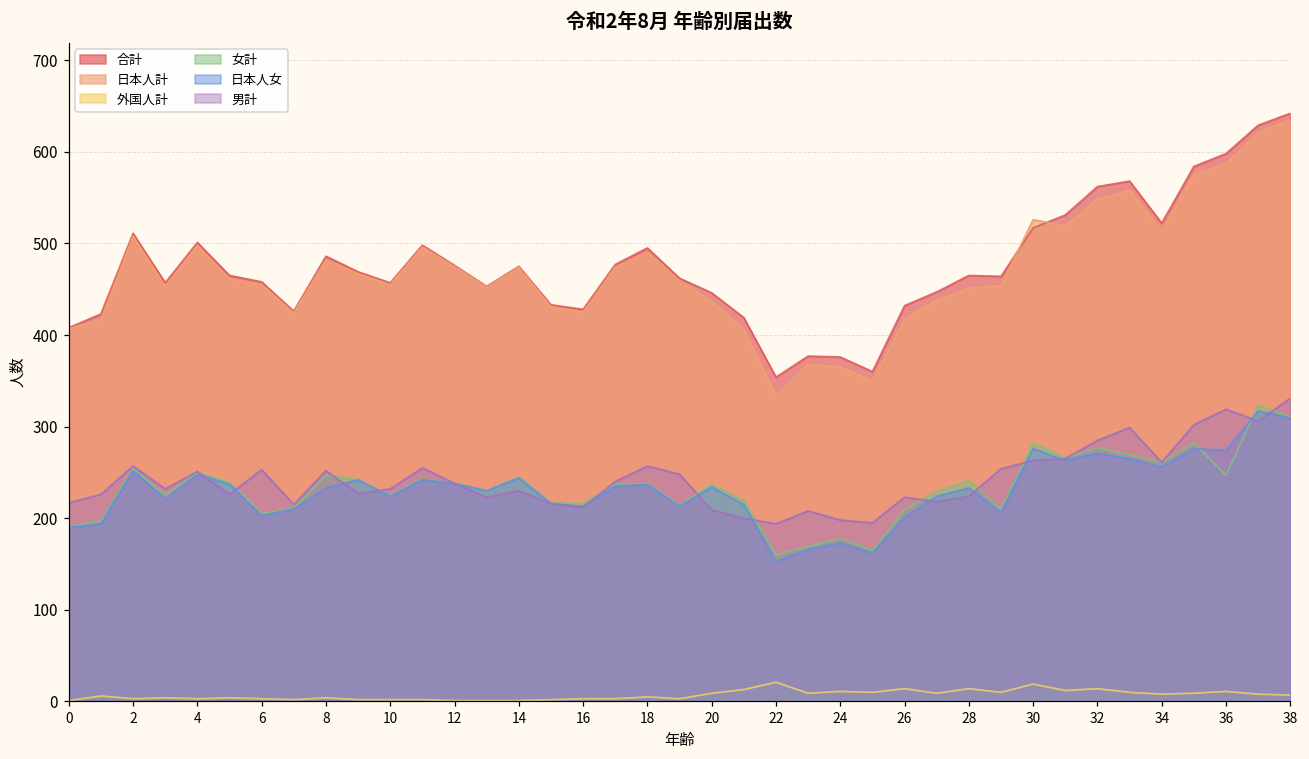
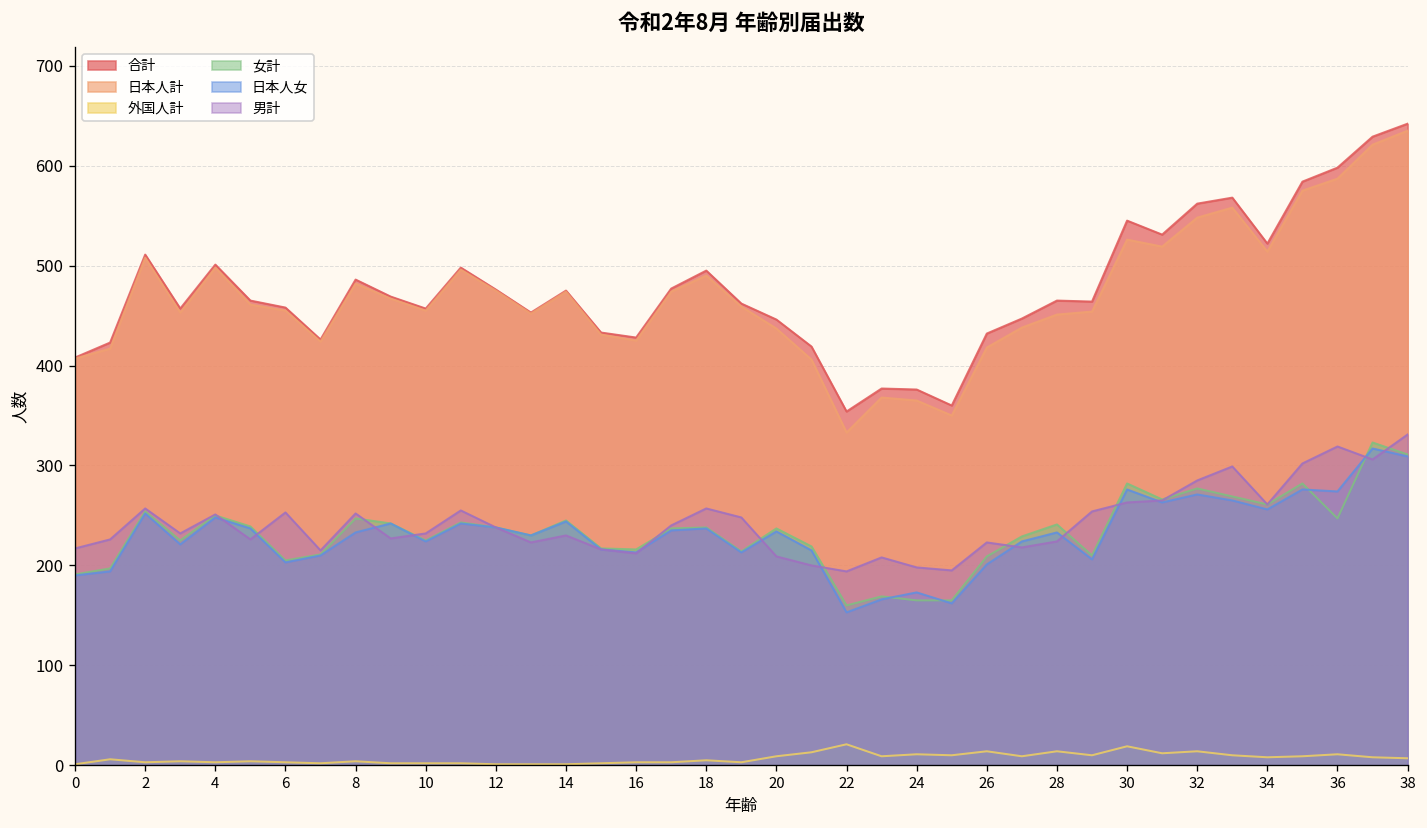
女計, 24: 180 -> 170
合計, 30: 520 -> 550
